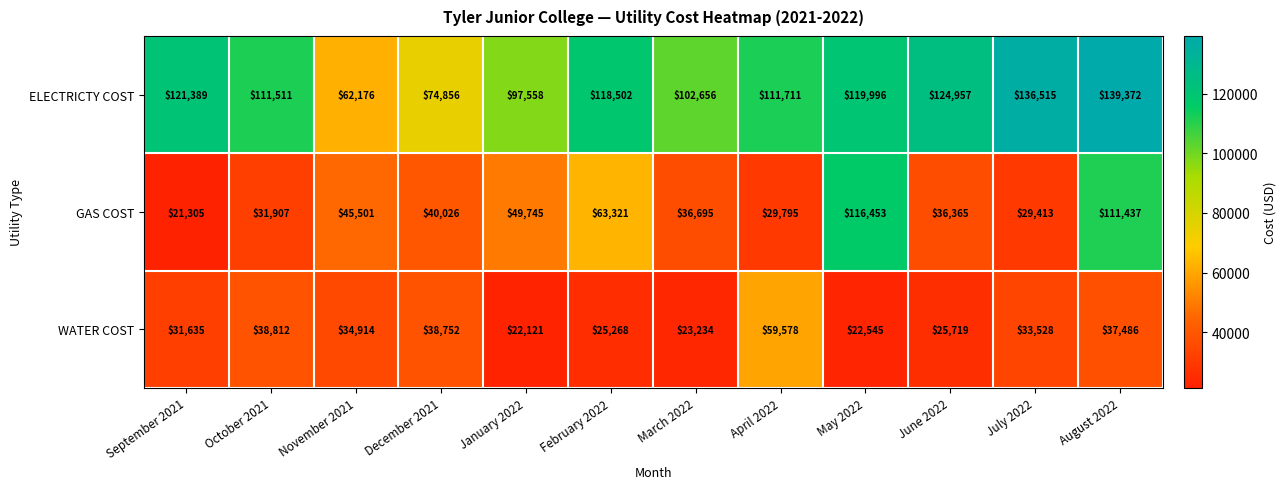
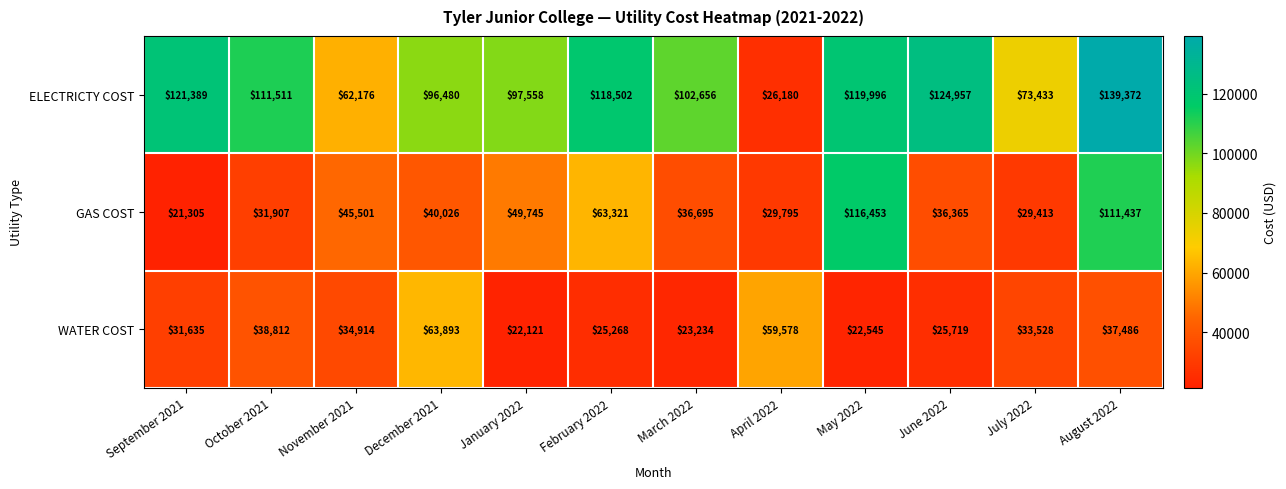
ELECTRICTY COST, December 2021: $74,856 -> $96,480
ELECTRICTY COST, April 2022: $111,711 -> $26,180
ELECTRICTY COST, July 2022: $136,515 -> $73,433
WATER COST, December 2021: $38,752 -> $63,893
